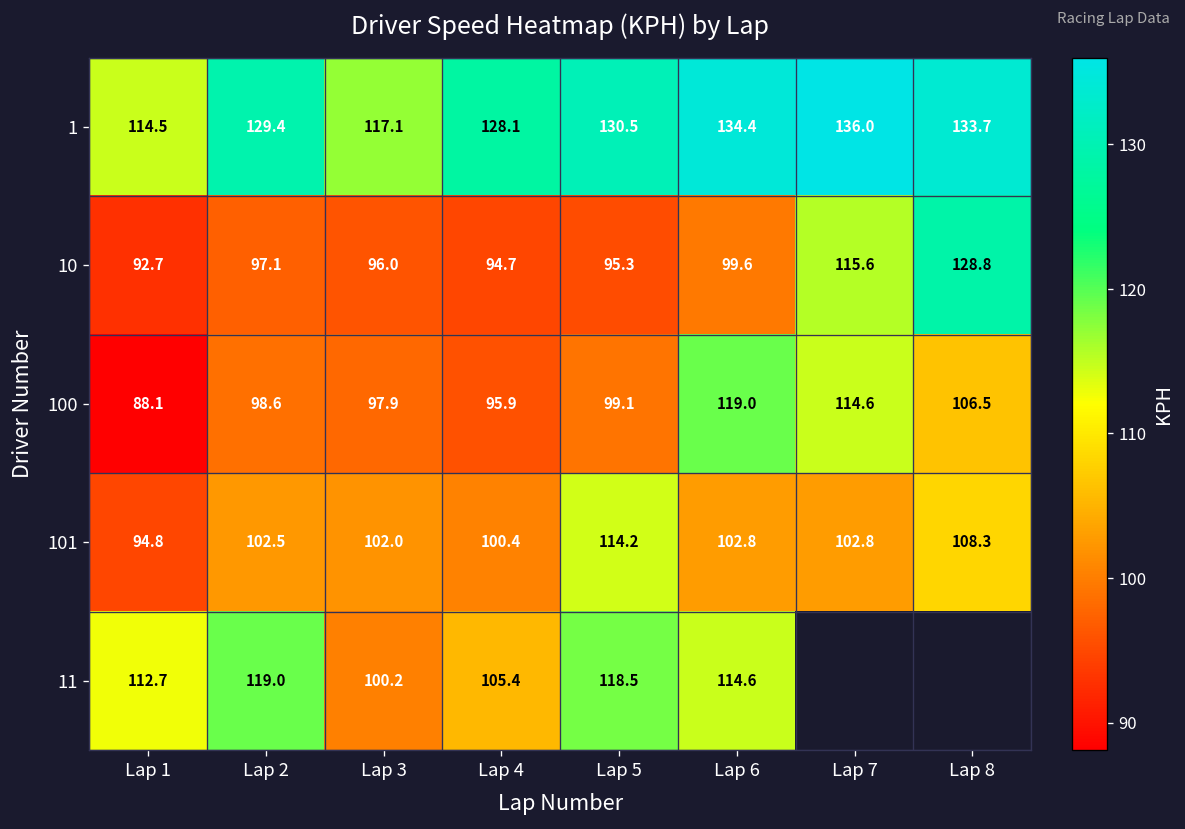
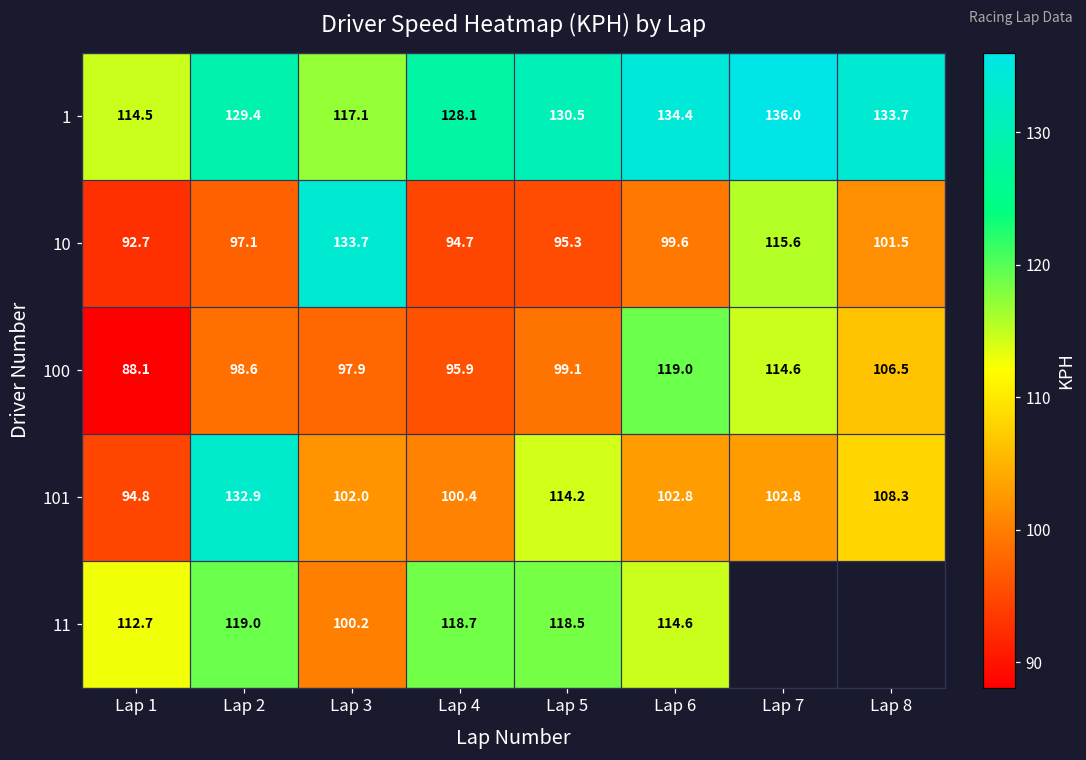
10, Lap 3: 96.0 -> 133.7
10, Lap 8: 128.8 -> 101.5
101, Lap 2: 102.5 -> 132.9
11, Lap 4: 105.4 -> 118.7
